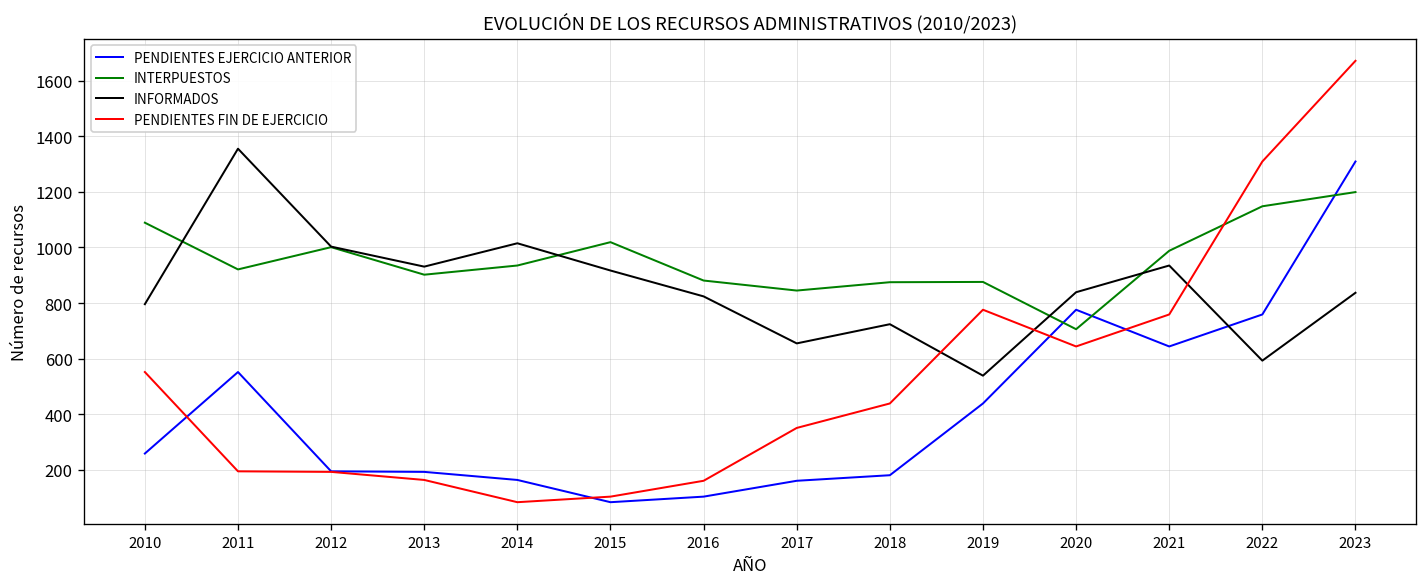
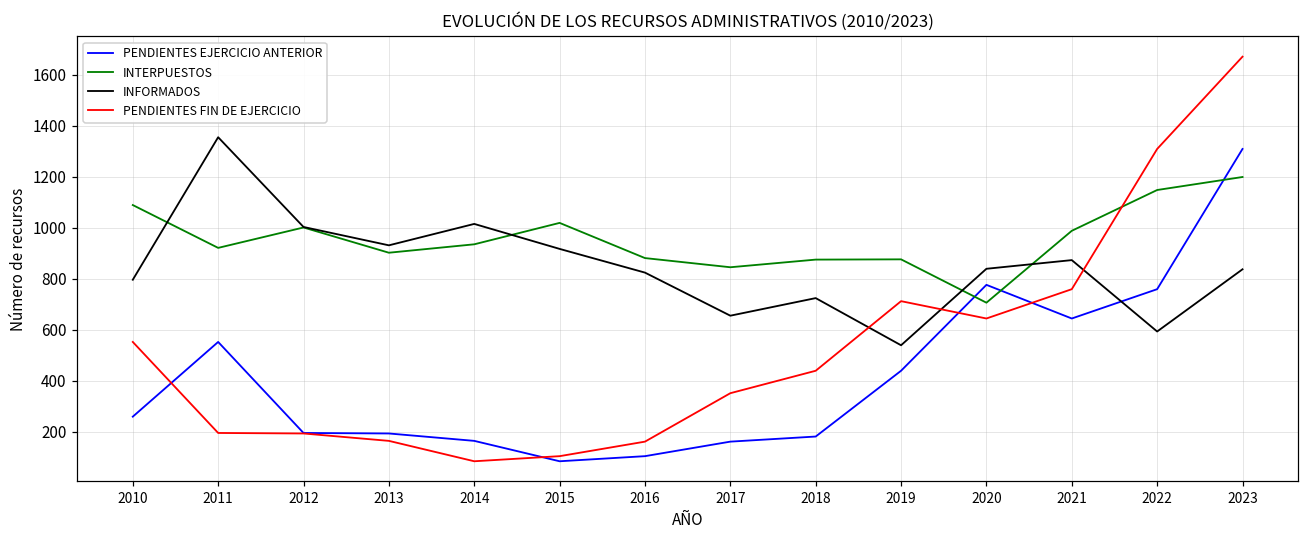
PENDIENTES FIN DE EJERCICIO, 2019: 780 -> 710
INFORMADOS, 2021: 940 -> 870
